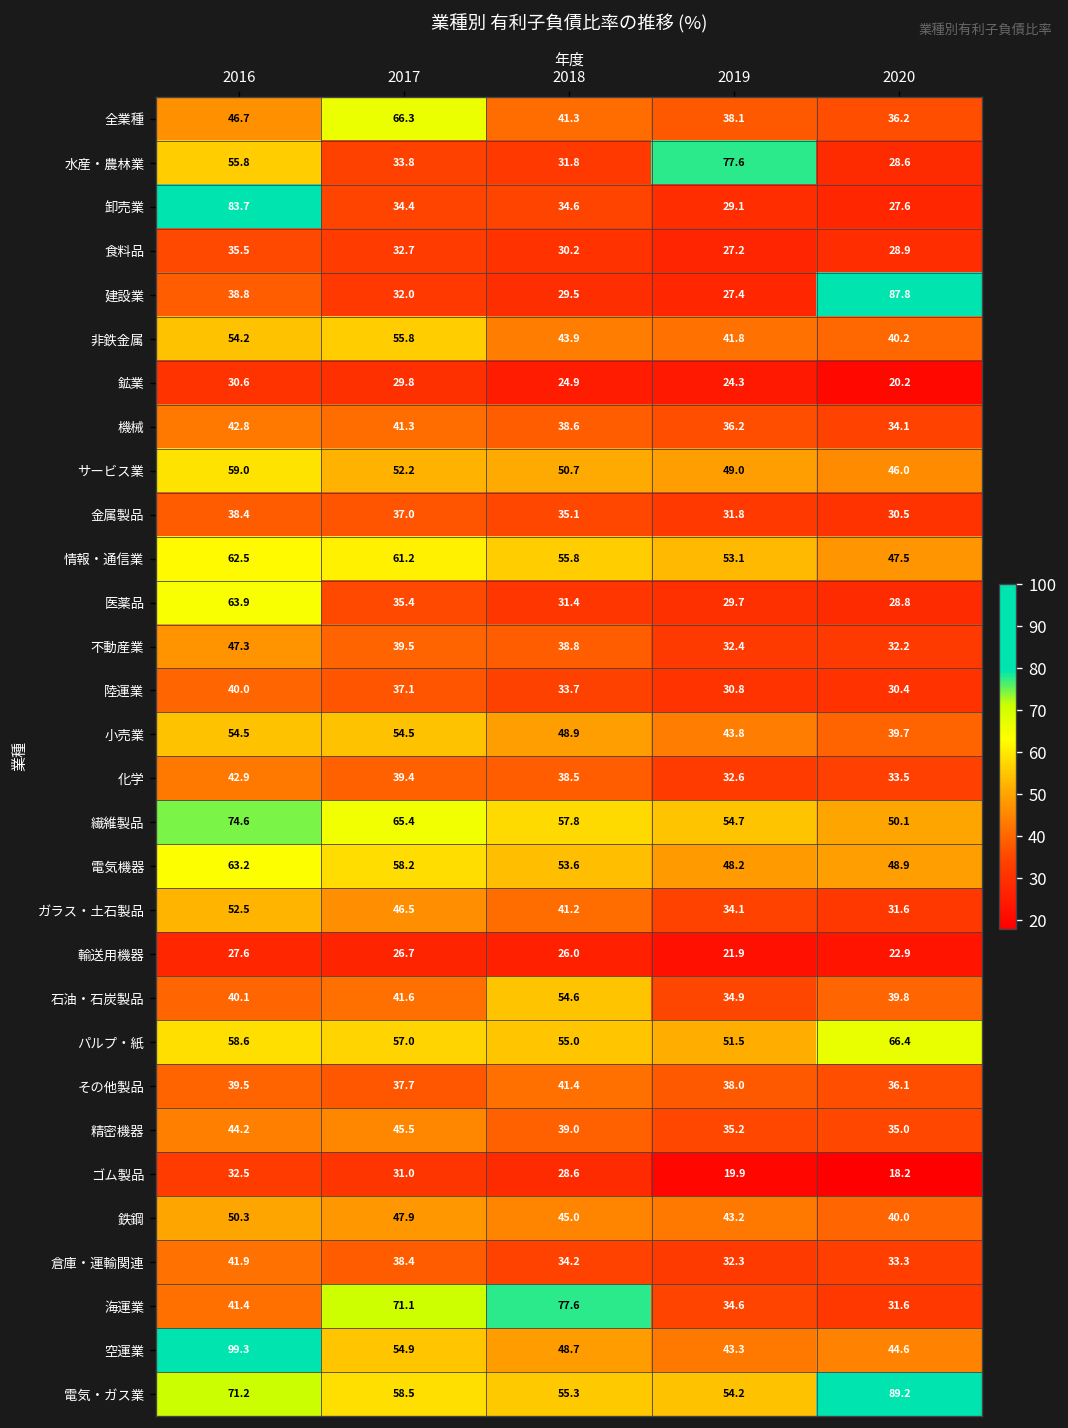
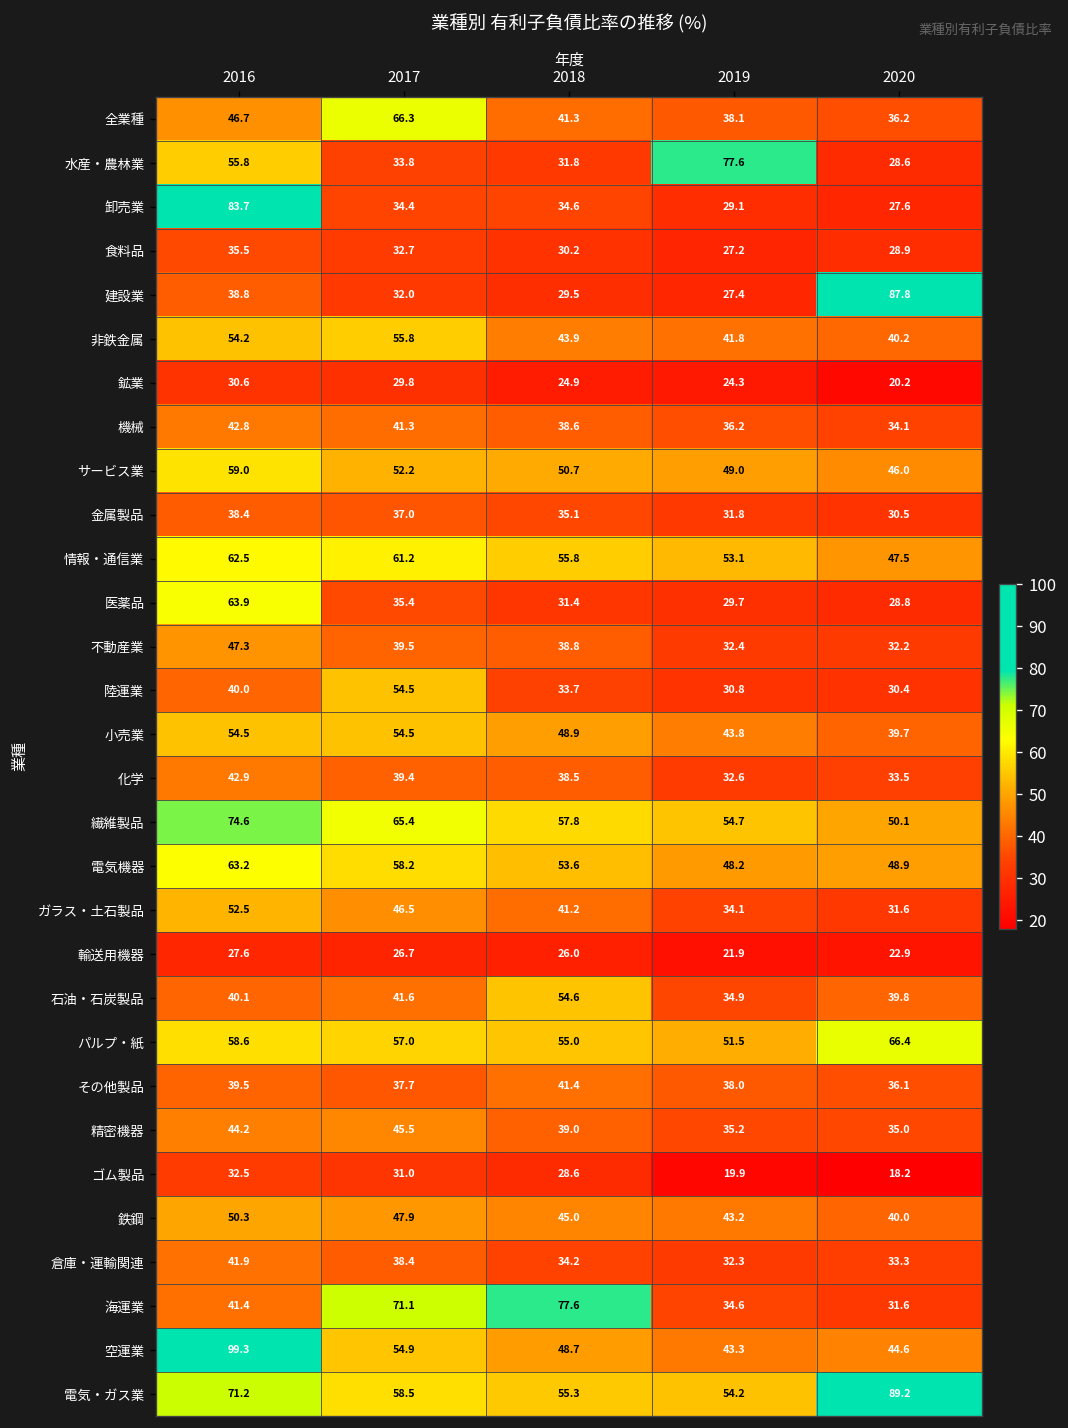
陸運業, 2017: 37.1 -> 54.5
